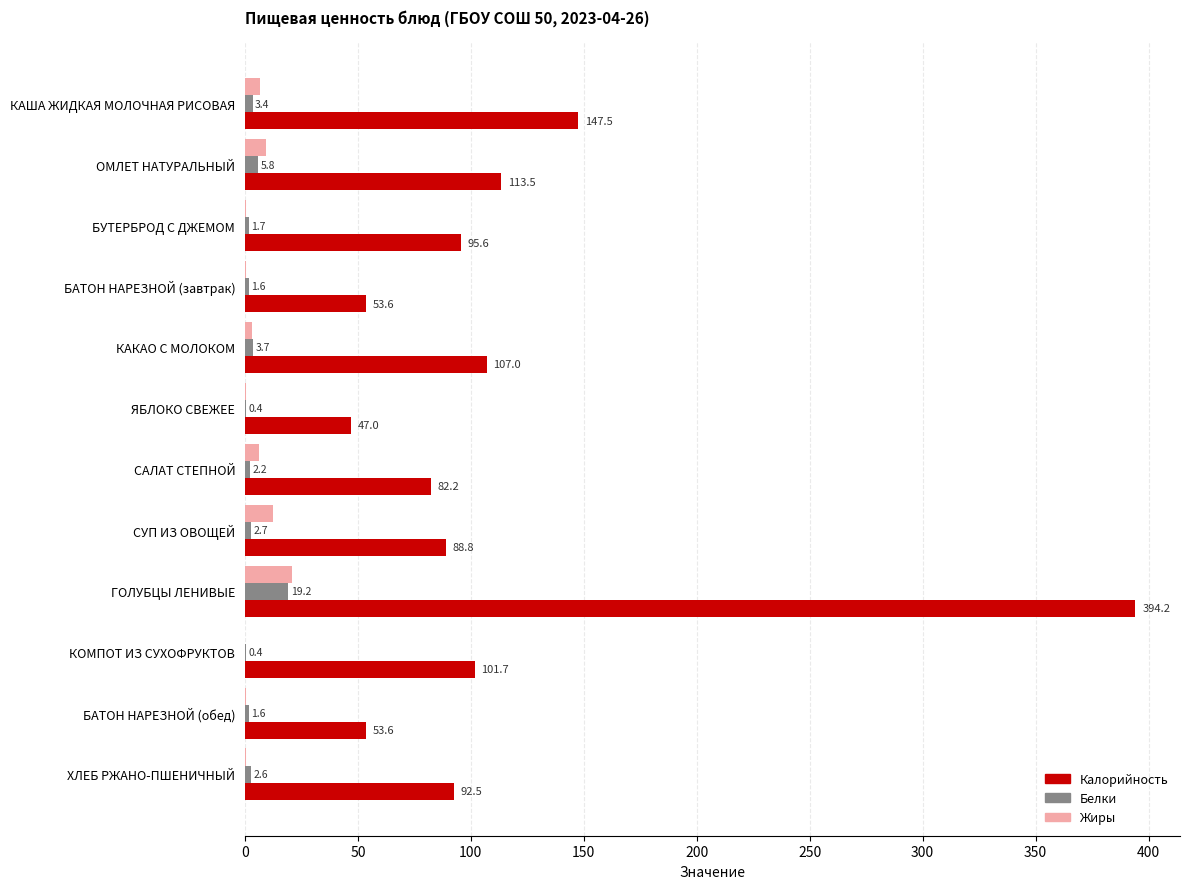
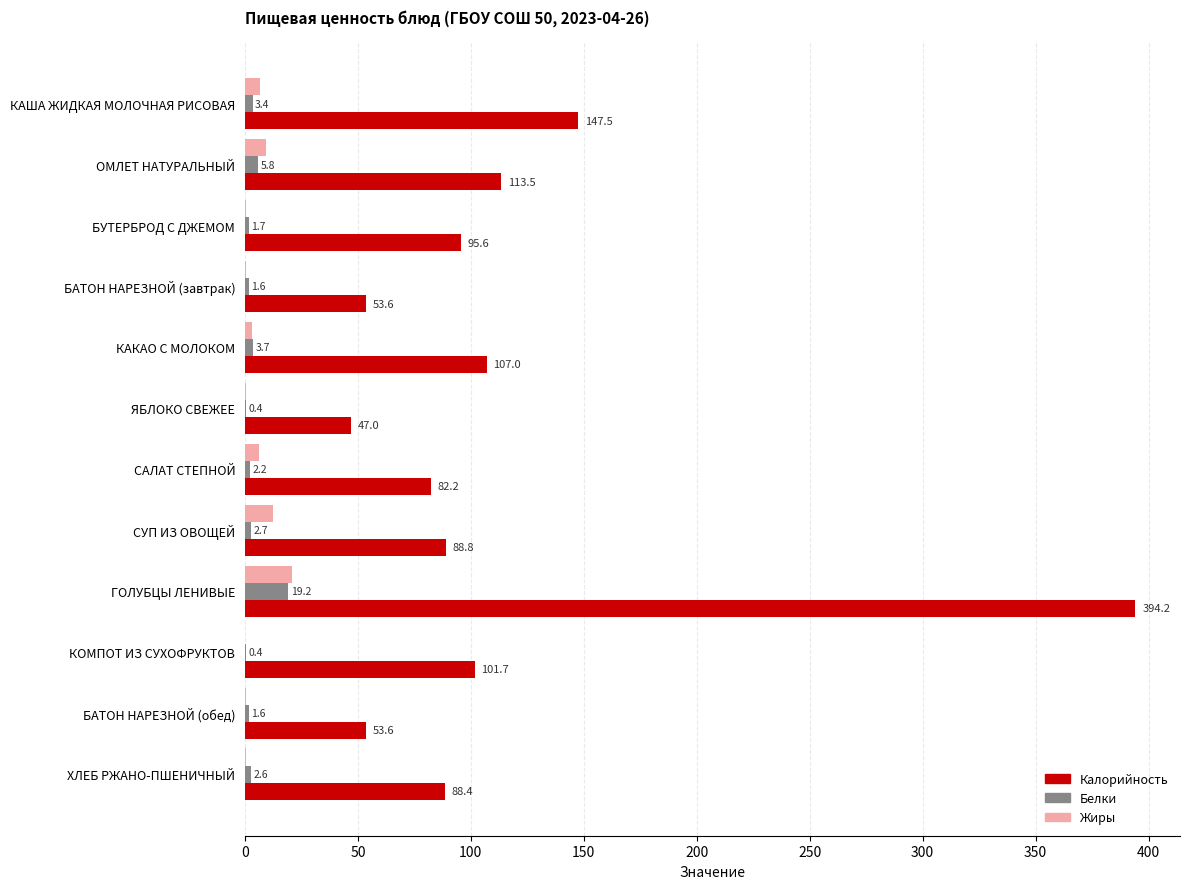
Калорийность, ХЛЕБ РЖАНО-ПШЕНИЧНЫЙ: 92.5 -> 88.4
